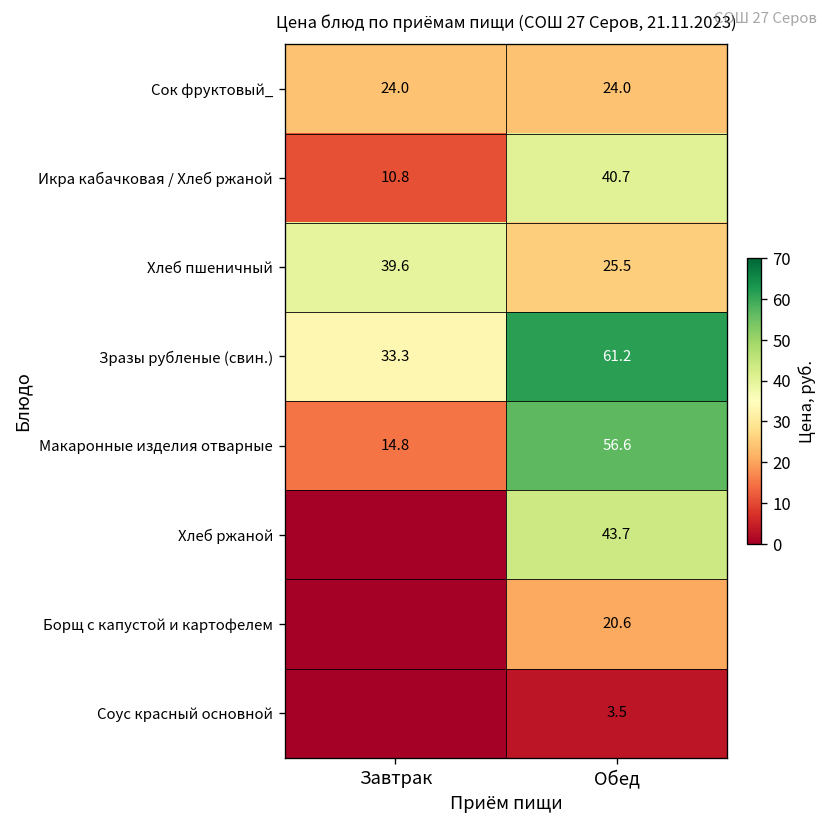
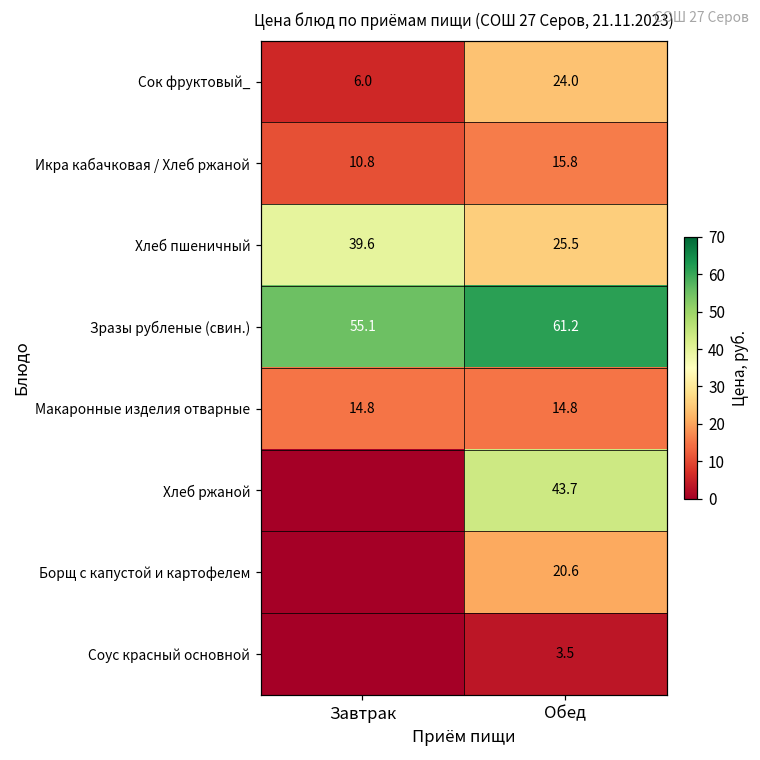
Сок фруктовый_, Завтрак: 24.0 -> 6.0
Икра кабачковая / Хлеб ржаной, Обед: 40.7 -> 15.8
Зразы рубленые (свин.), Завтрак: 33.3 -> 55.1
Макаронные изделия отварные, Обед: 56.6 -> 14.8
